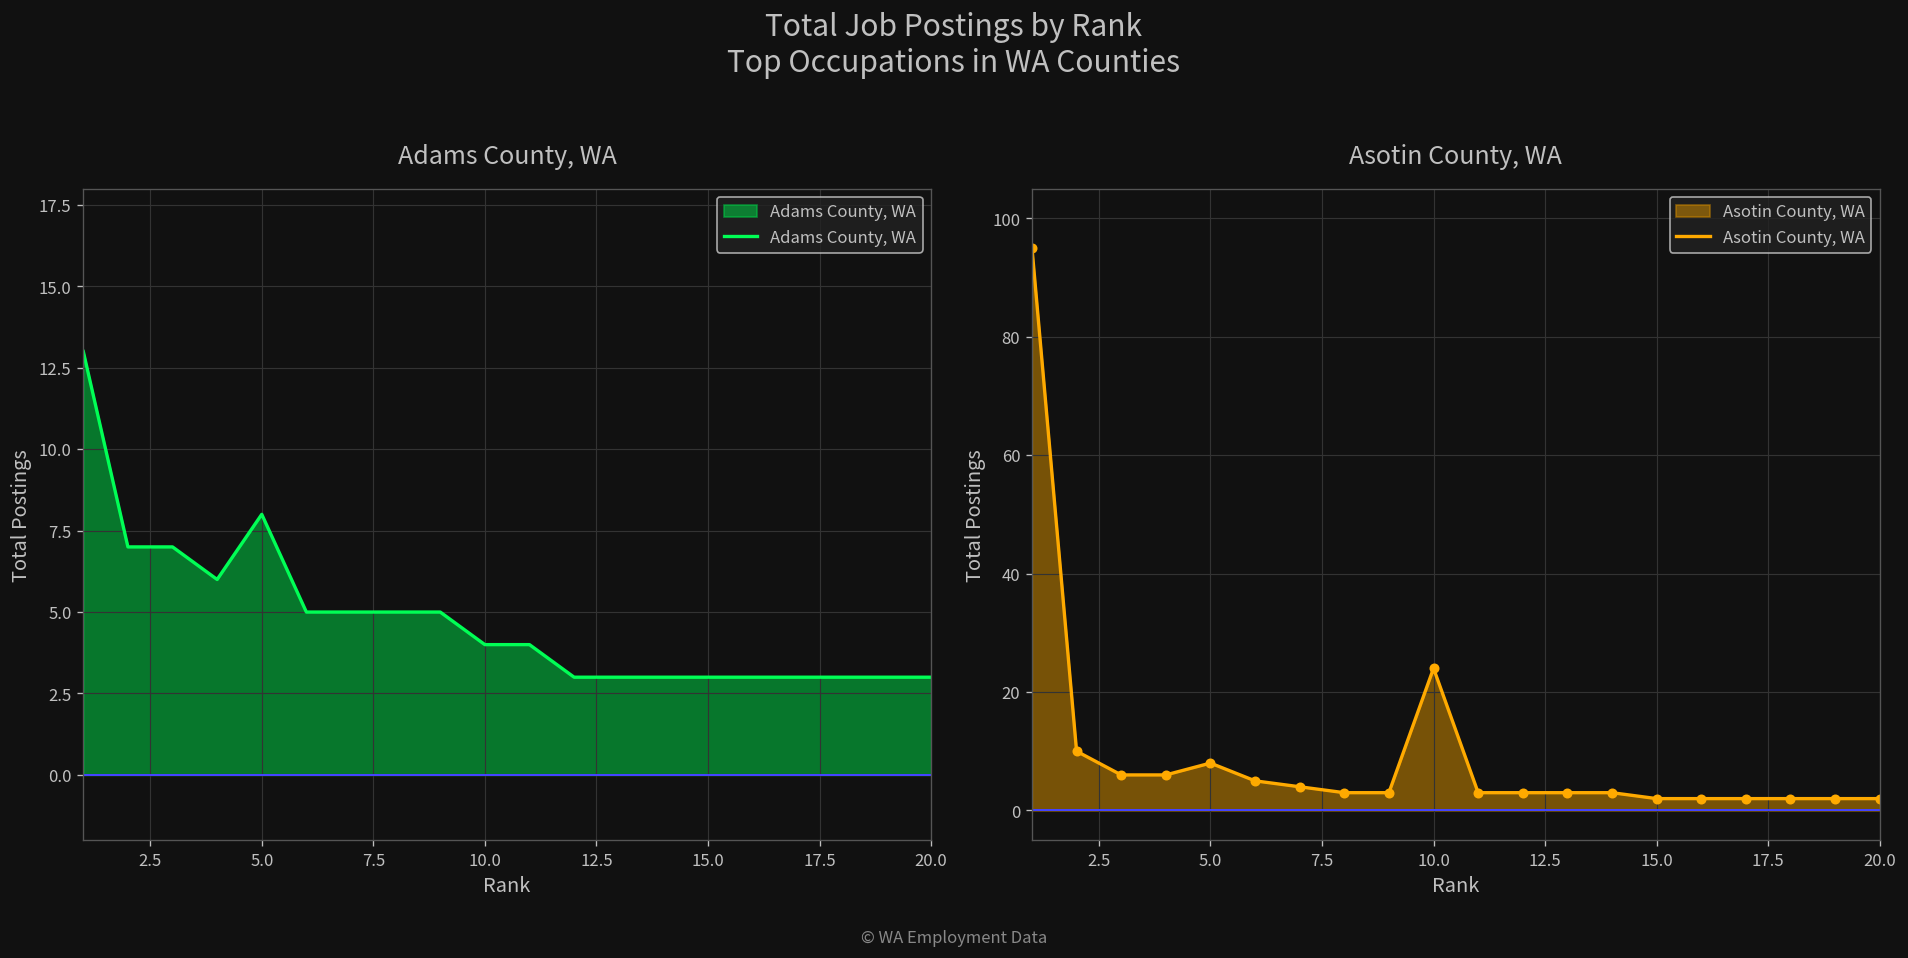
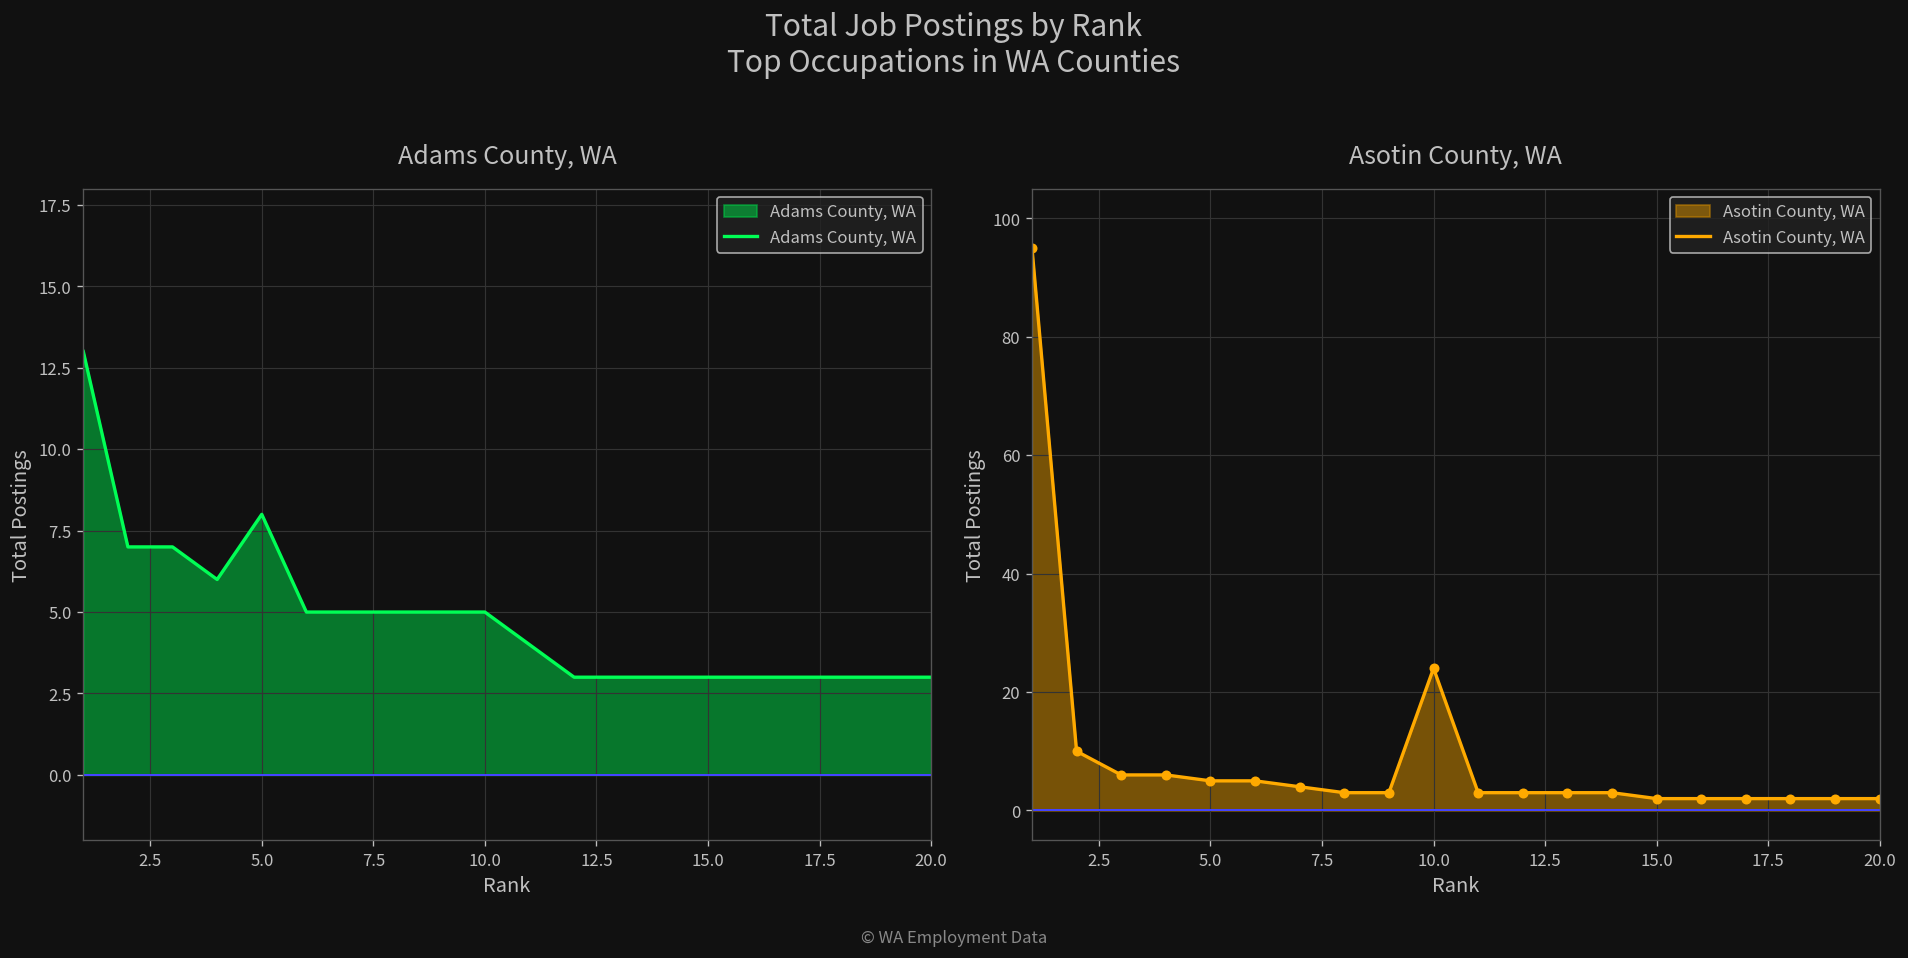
Adams County, WA, 10.0: 4 -> 5
Asotin County, WA, 5.0: 8 -> 5
